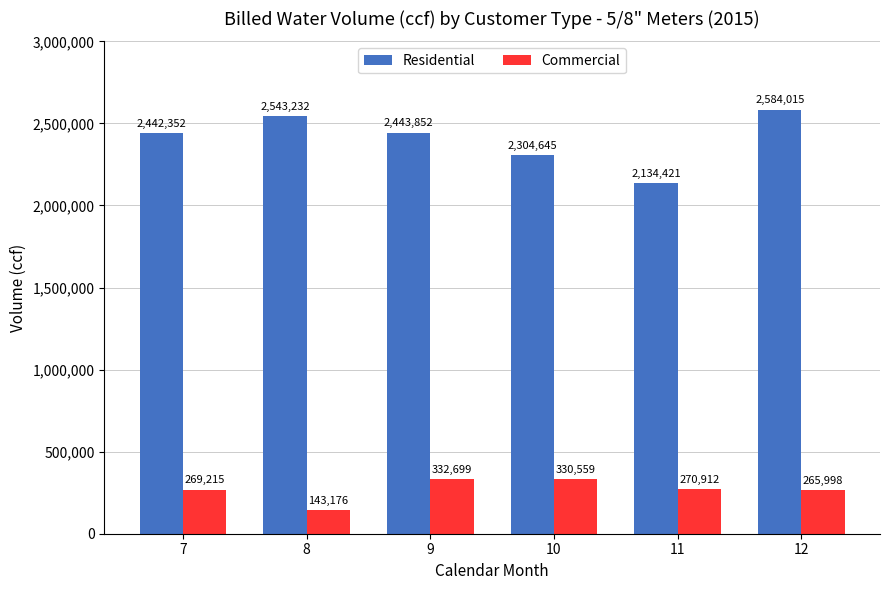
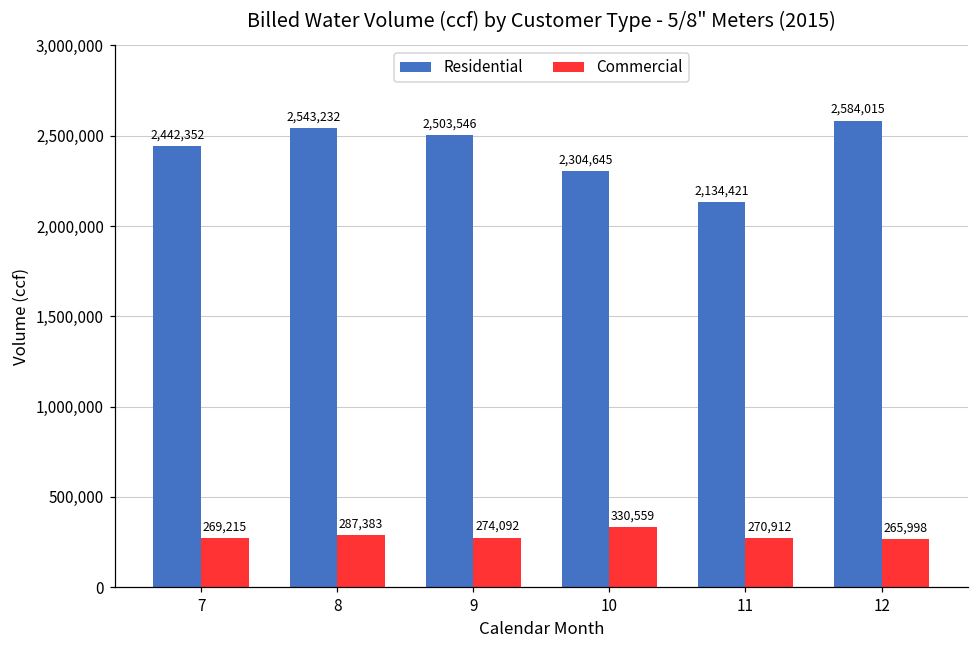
Commercial, 8: 143,176 -> 287,383
Residential, 9: 2,443,852 -> 2,503,546
Commercial, 9: 332,699 -> 274,092
